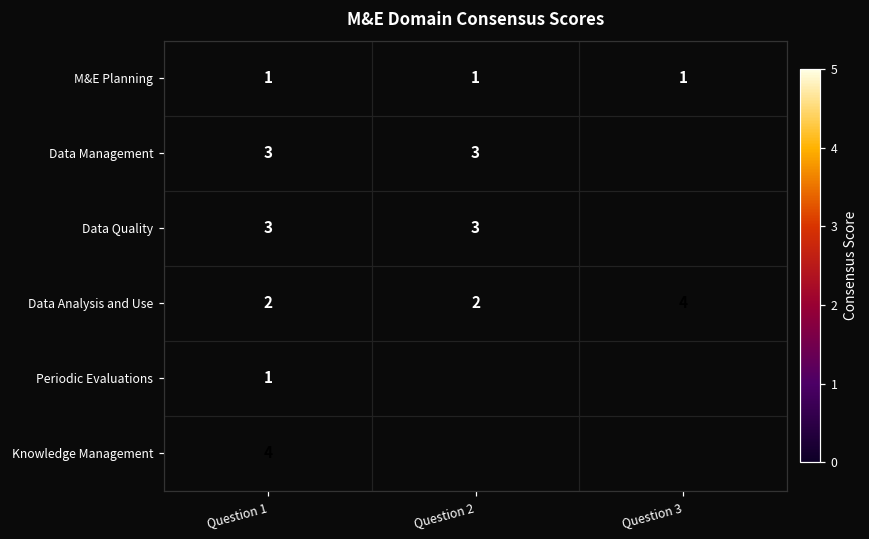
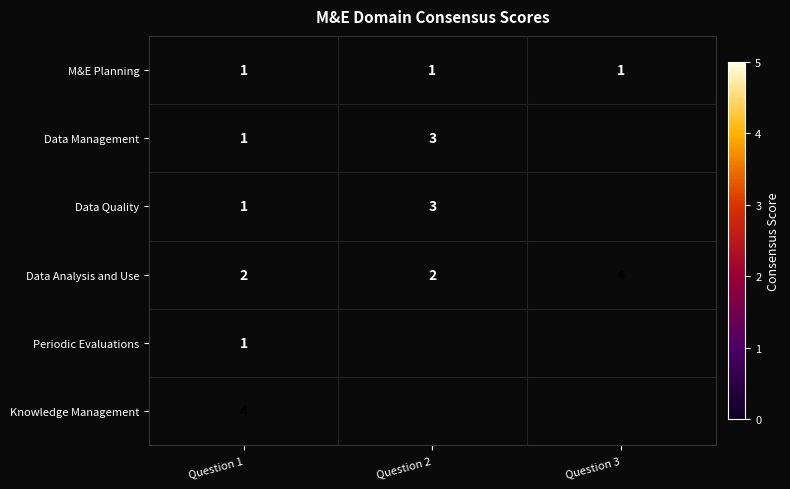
Data Management, Question 1: 3 -> 1
Data Quality, Question 1: 3 -> 1
